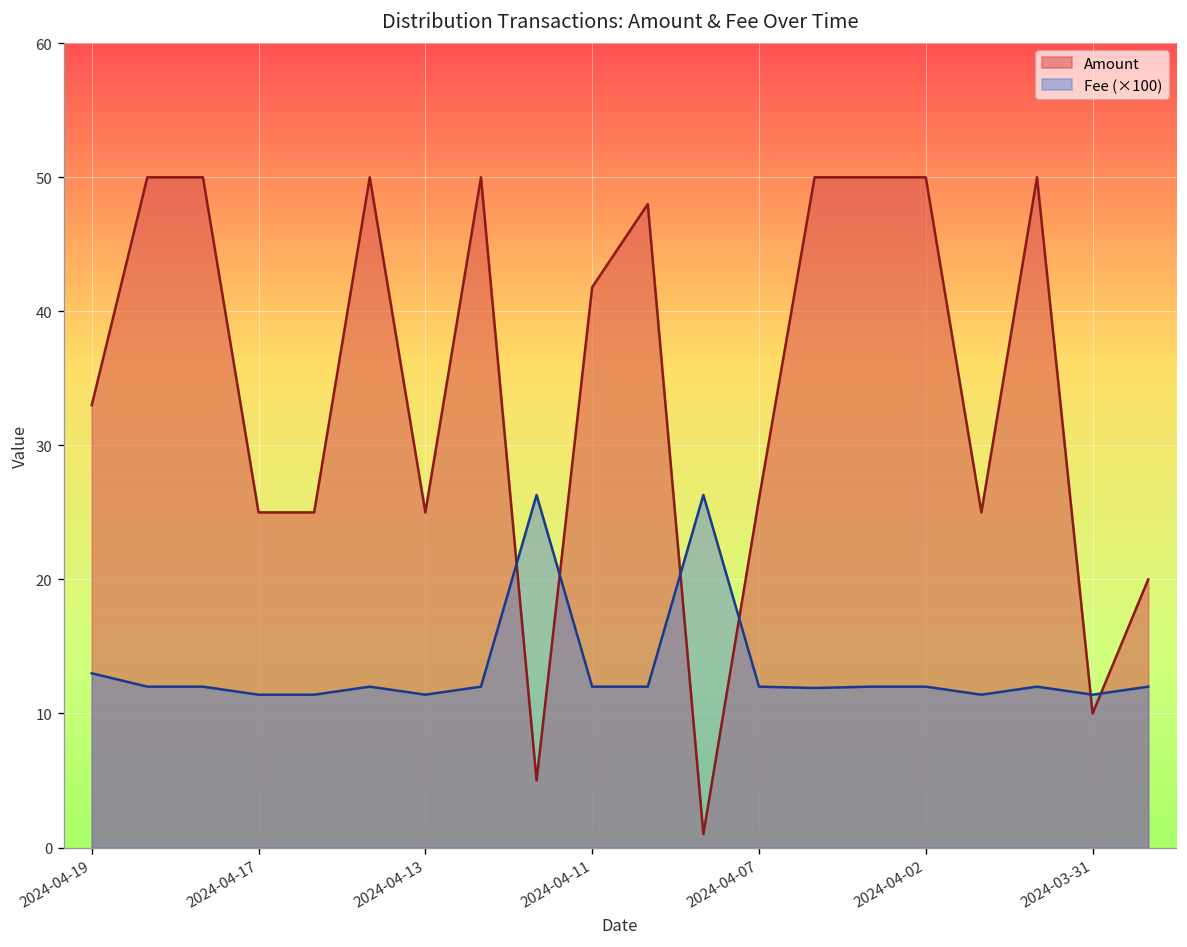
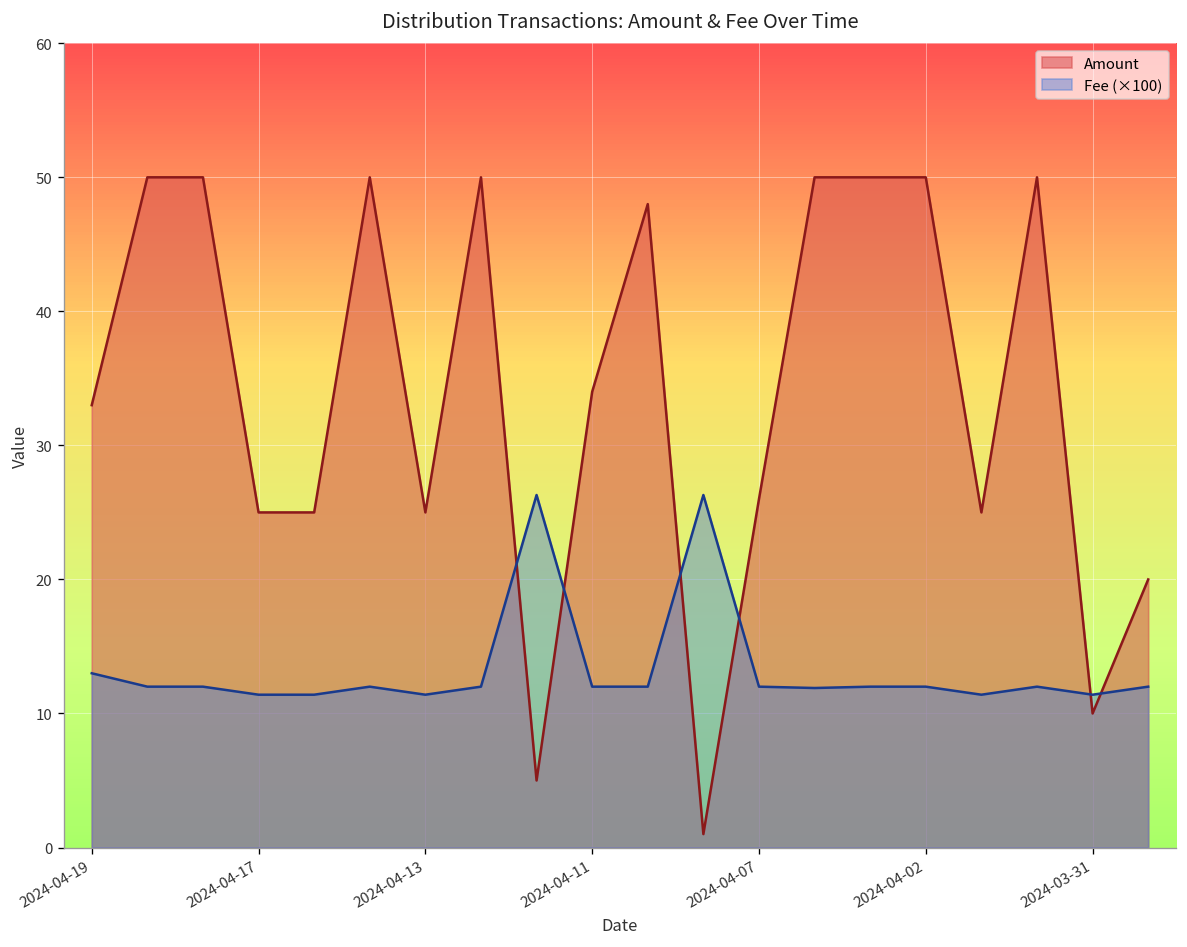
Amount, 2024-04-11: 41.8 -> 34.0
